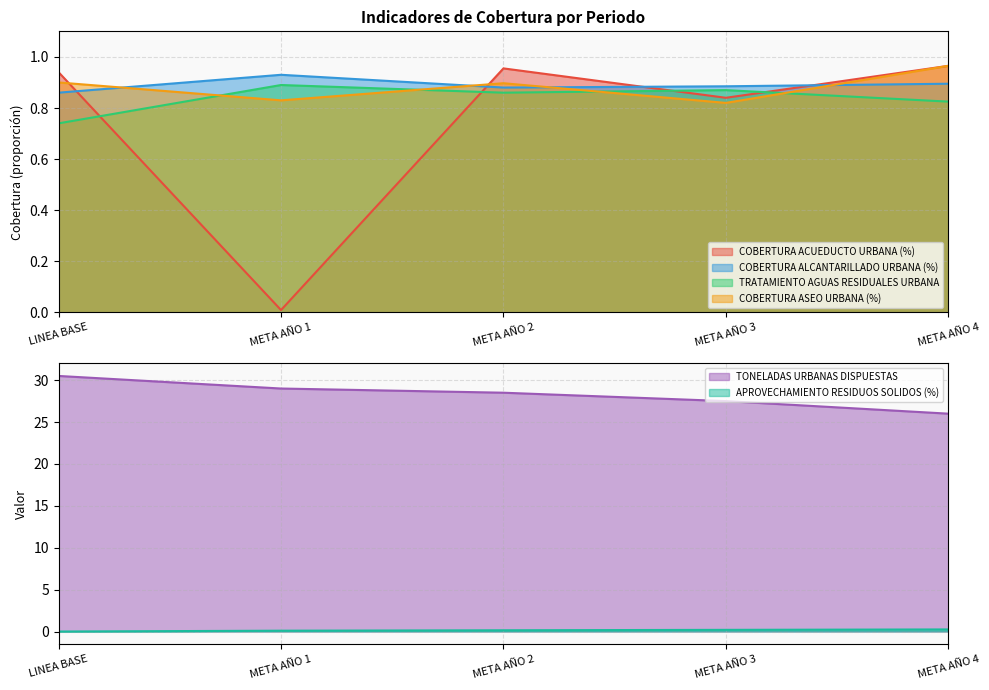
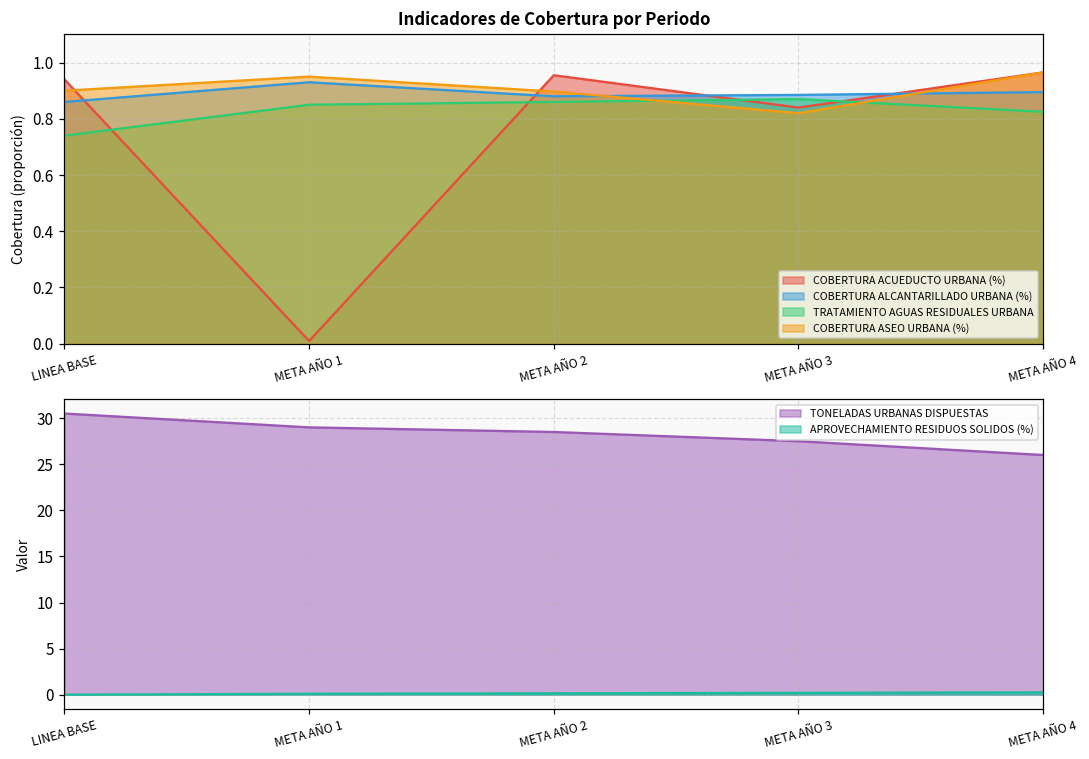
Indicadores de Cobertura por Periodo, TRATAMIENTO AGUAS RESIDUALES URBANA, META AÑO 1: 0.89 -> 0.85
Indicadores de Cobertura por Periodo, COBERTURA ASEO URBANA (%), META AÑO 1: 0.83 -> 0.95
